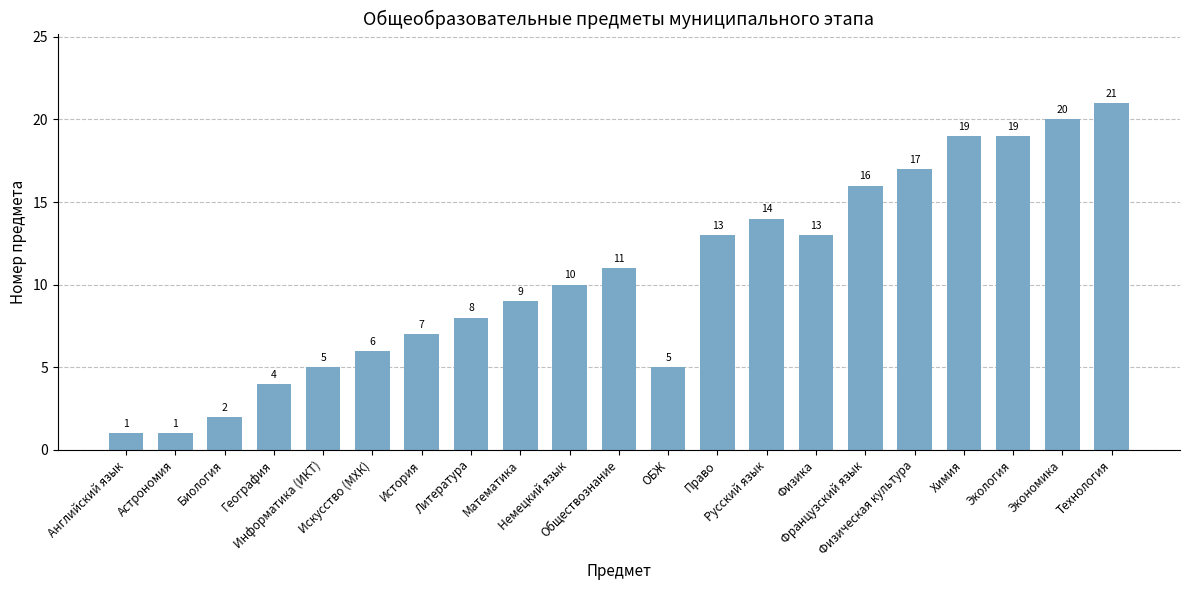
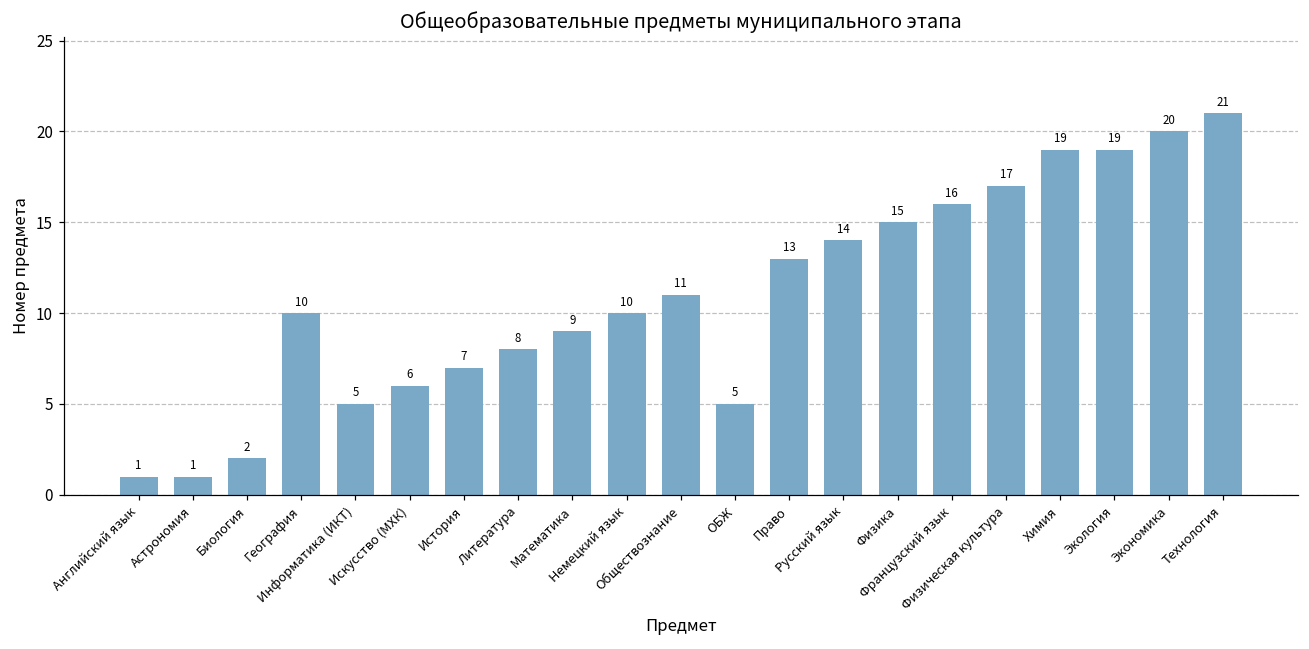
География: 4 -> 10
Физика: 13 -> 15
